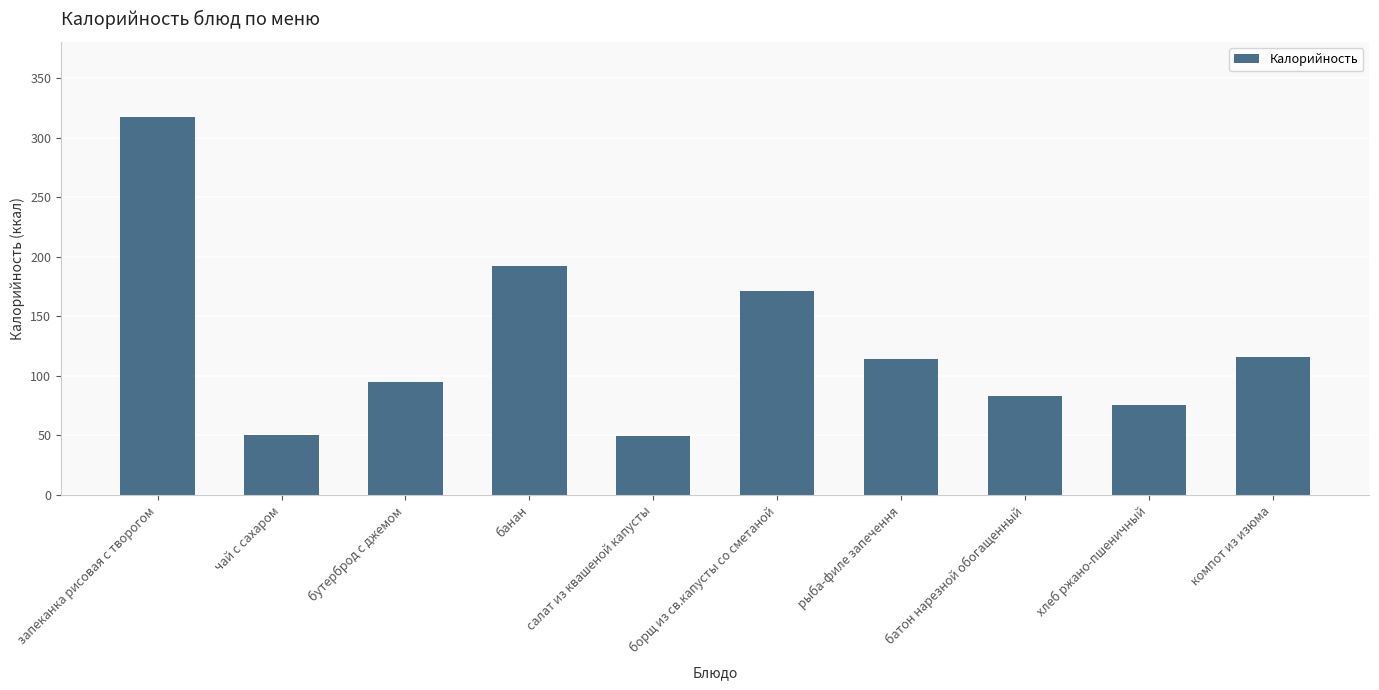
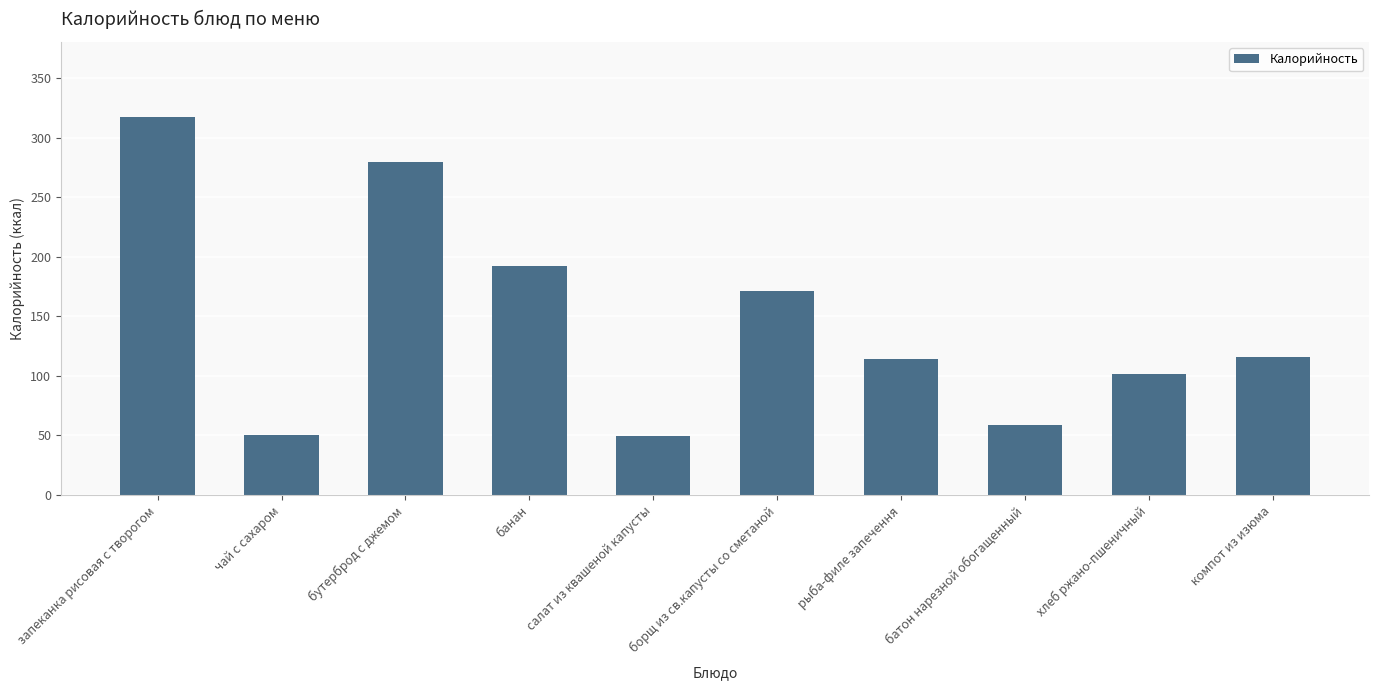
бутерброд с джемом: 95 -> 280
батон нарезной обогащенный: 83 -> 59
хлеб ржано-пшеничный: 76 -> 102
